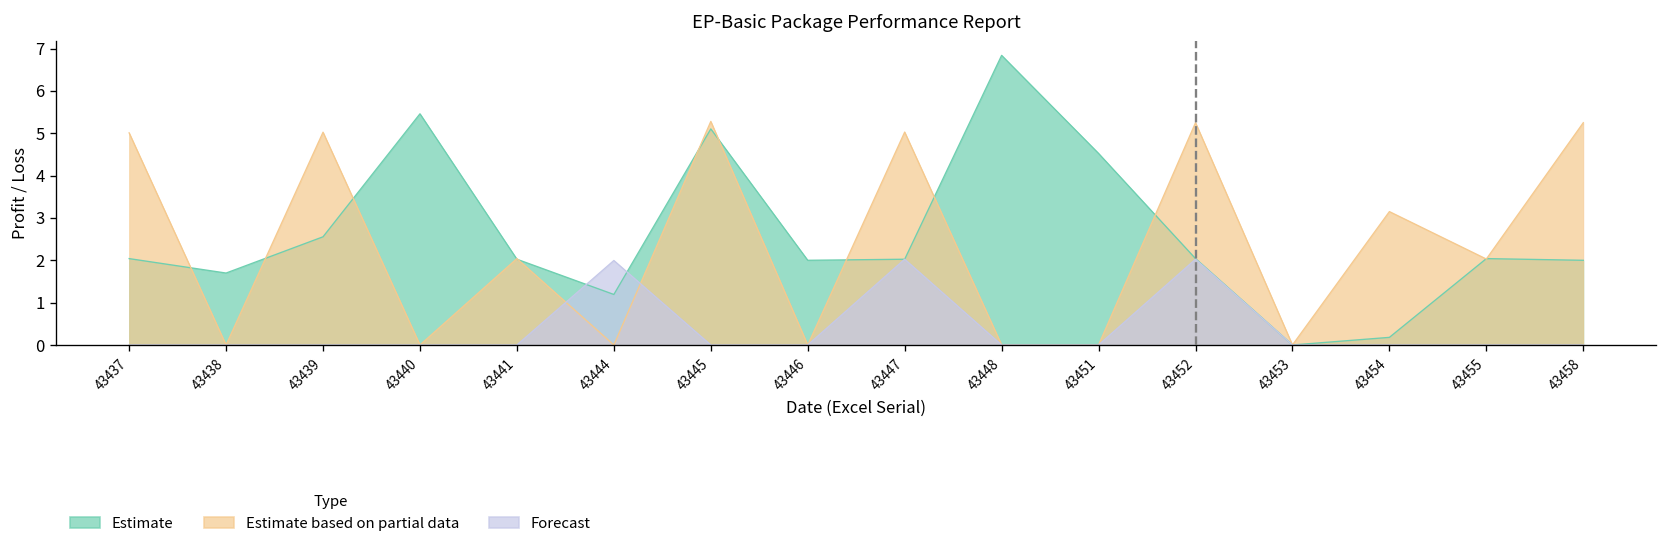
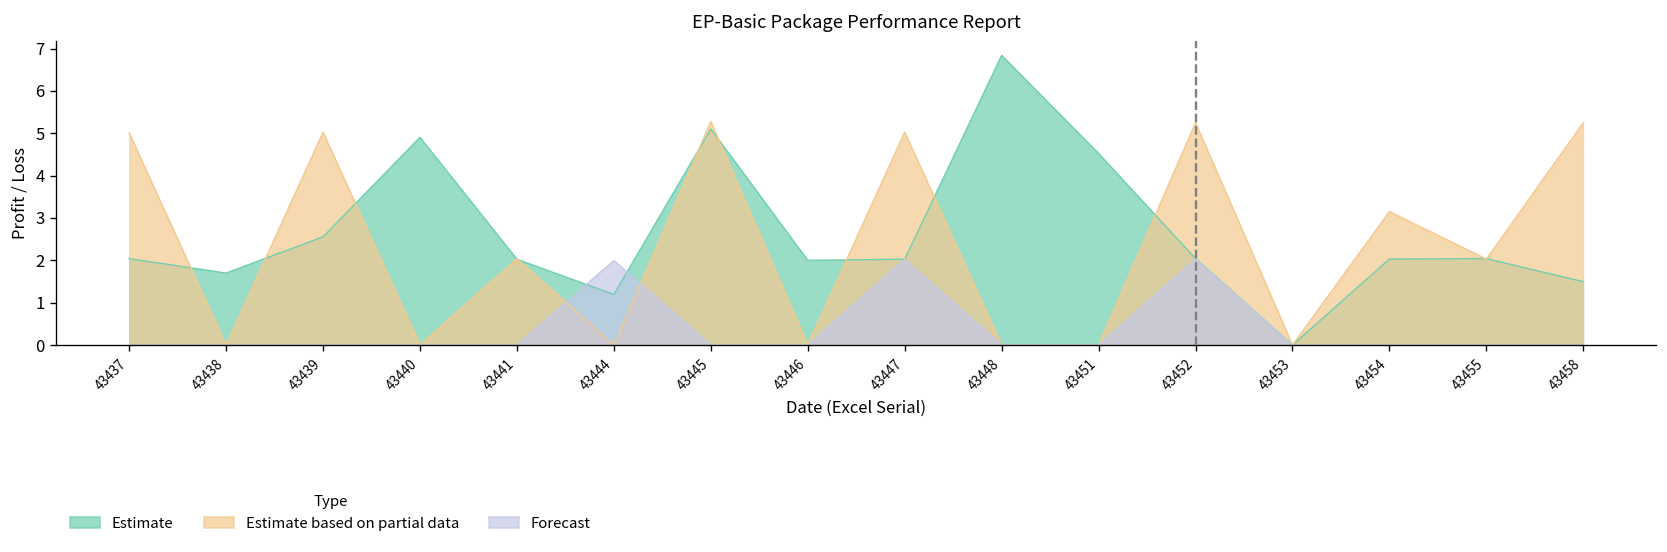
Estimate, 43440: 5.5 -> 4.9
Estimate, 43454: 0.2 -> 2.0
Estimate, 43458: 2.0 -> 1.5
